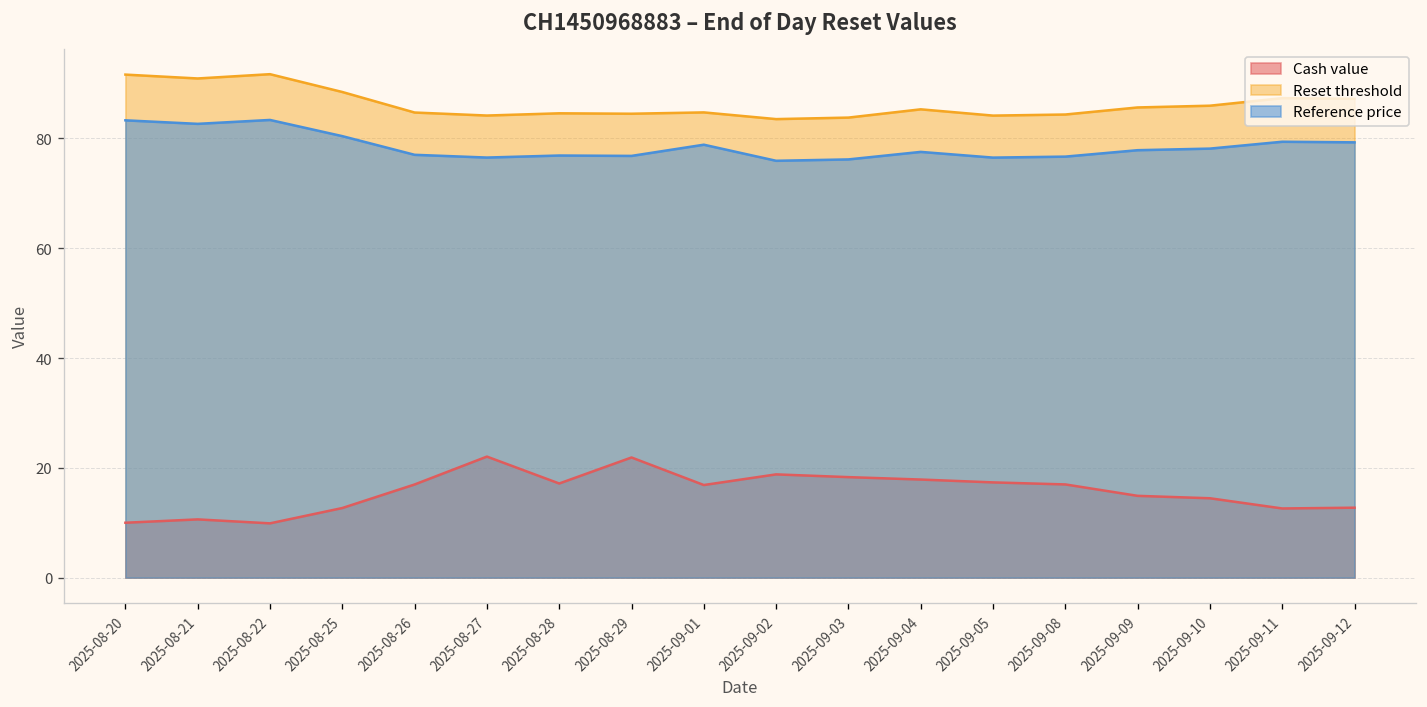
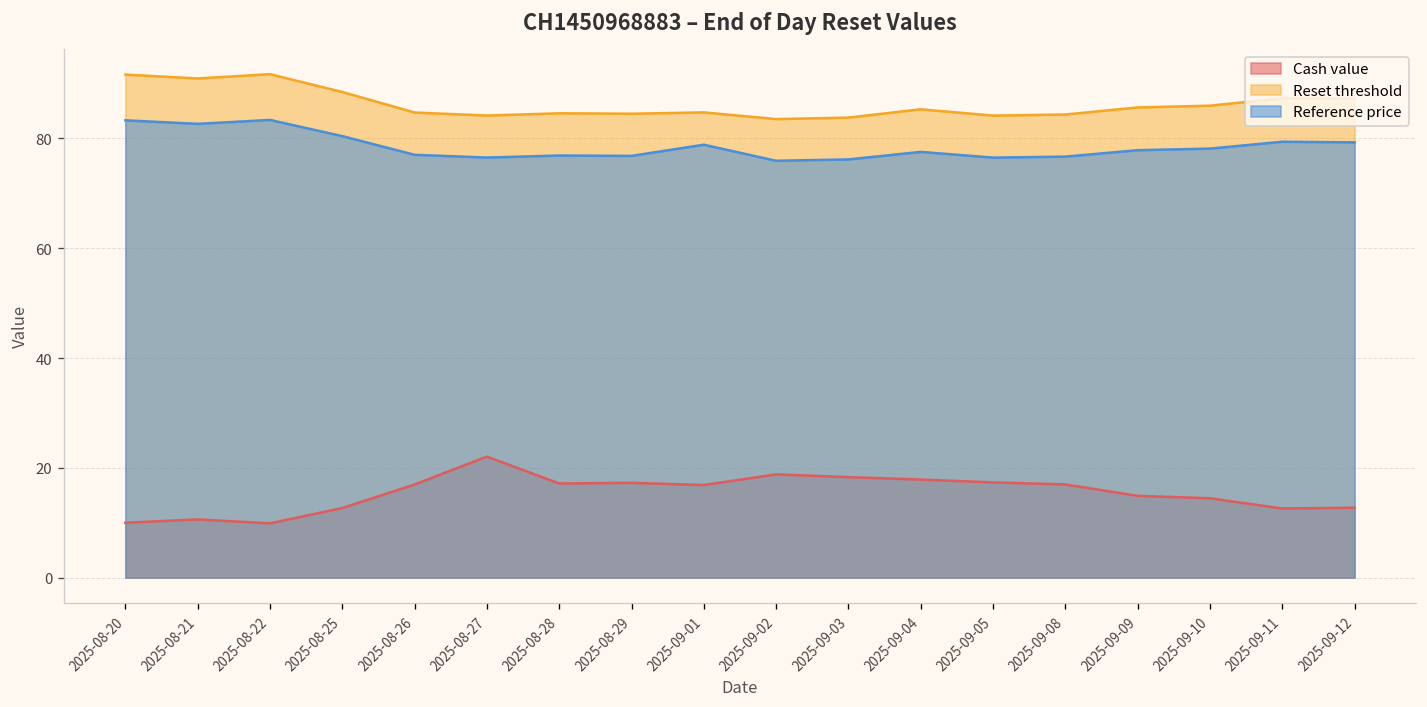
Cash value, 2025-08-29: 22 -> 17
